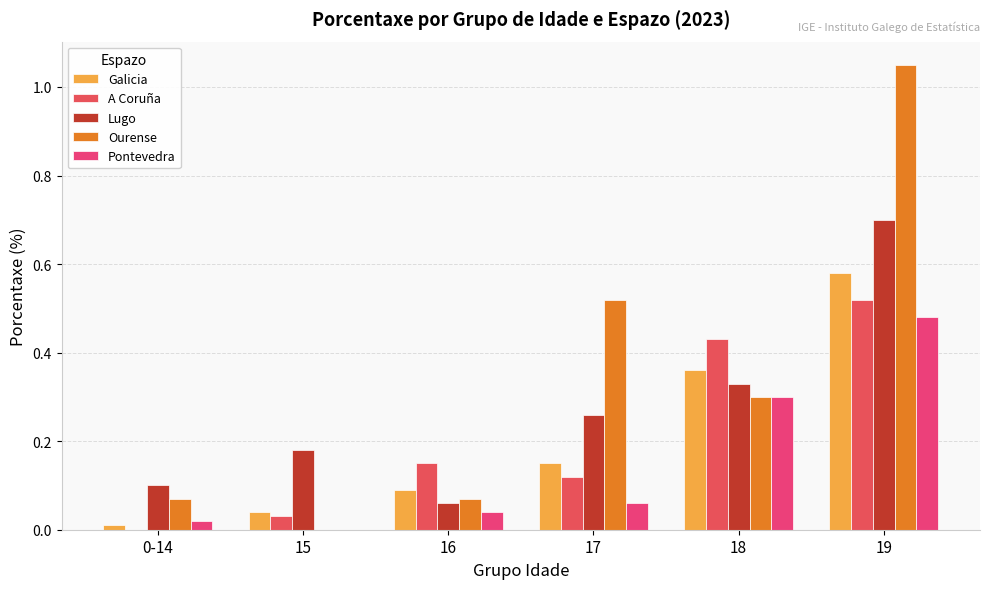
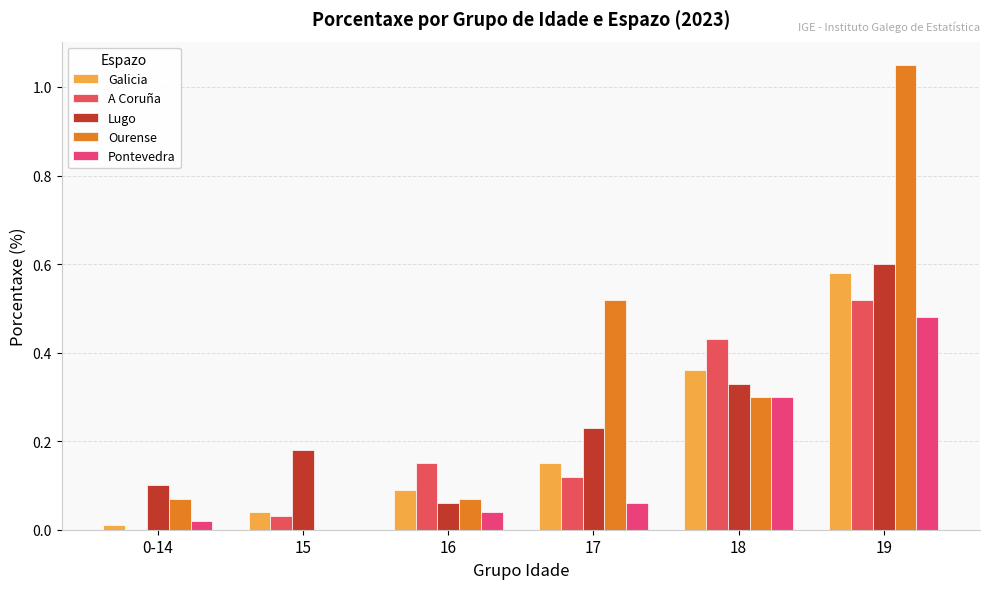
Lugo, 17: 0.26 -> 0.23
Lugo, 19: 0.7 -> 0.6
